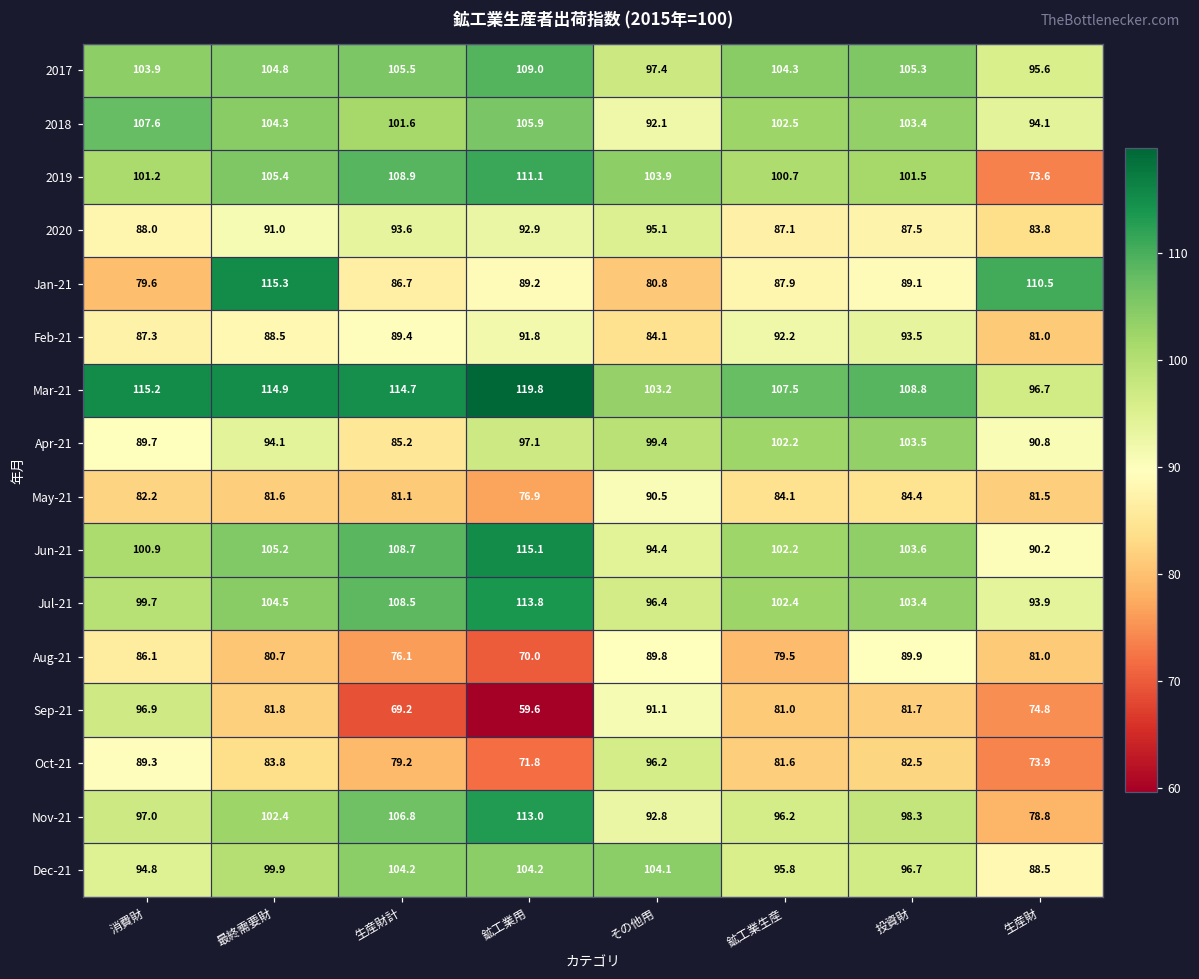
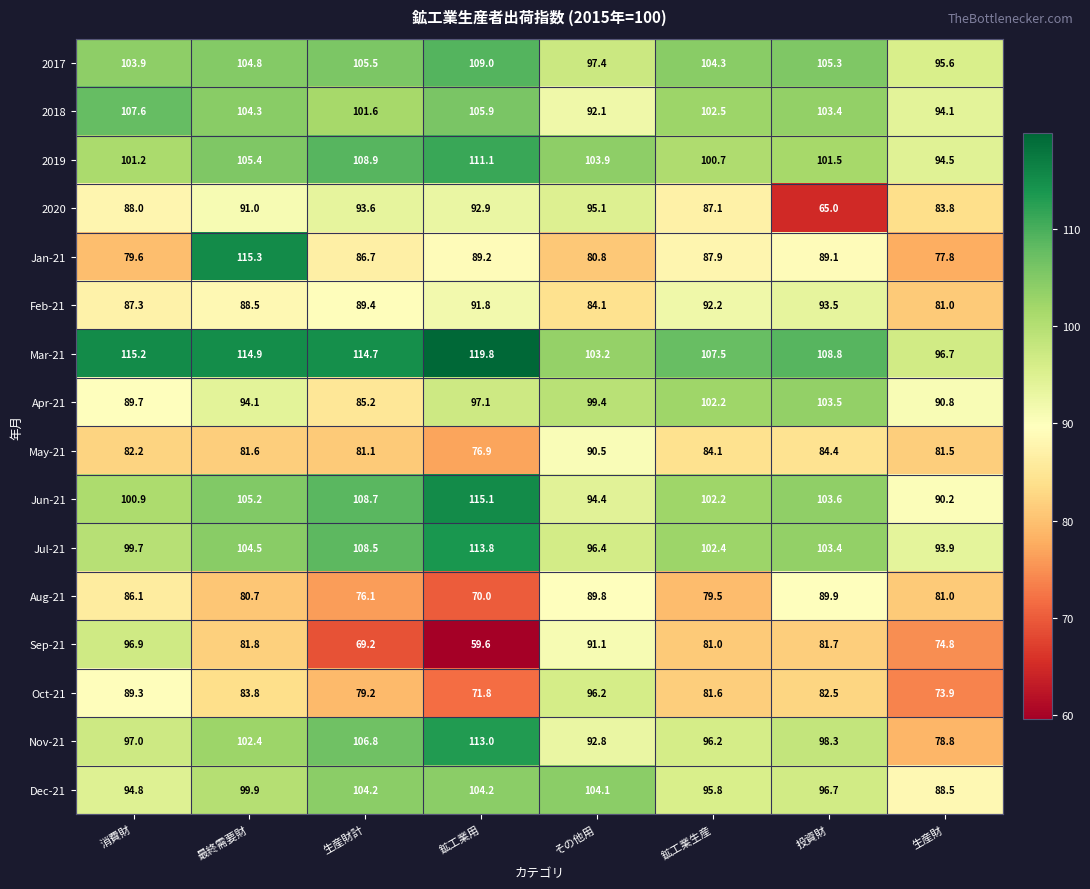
2019, 生産財: 73.6 -> 94.5
2020, 投資財: 87.5 -> 65.0
Jan-21, 生産財: 110.5 -> 77.8
